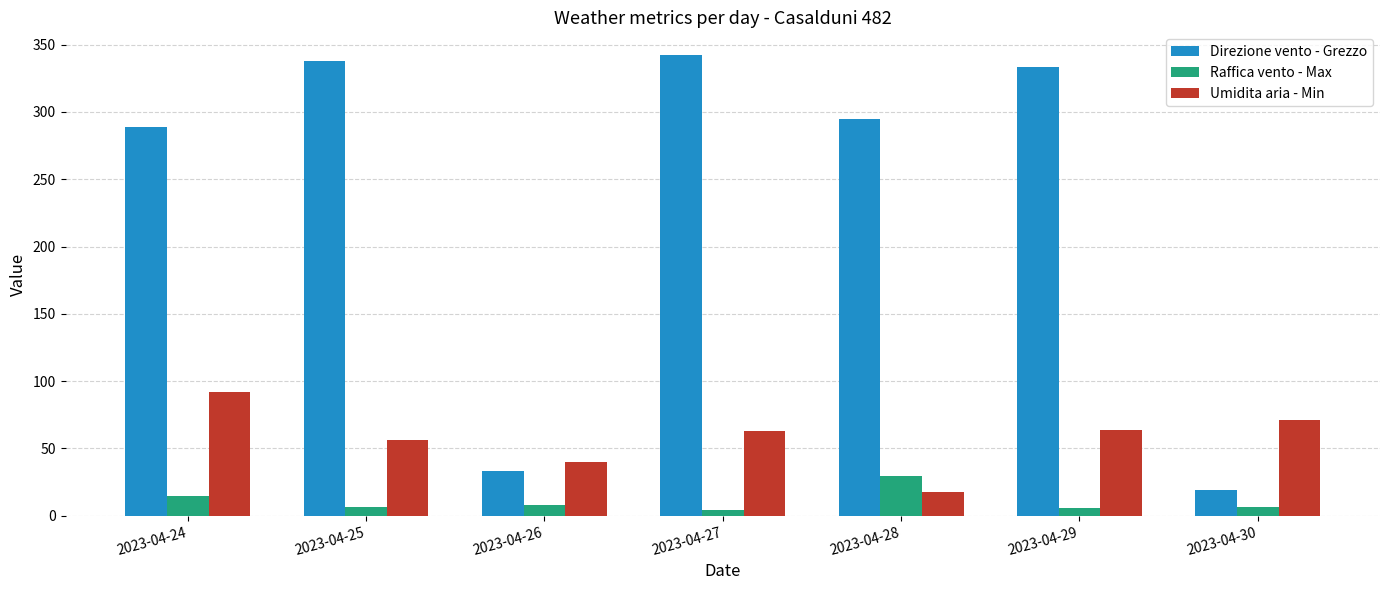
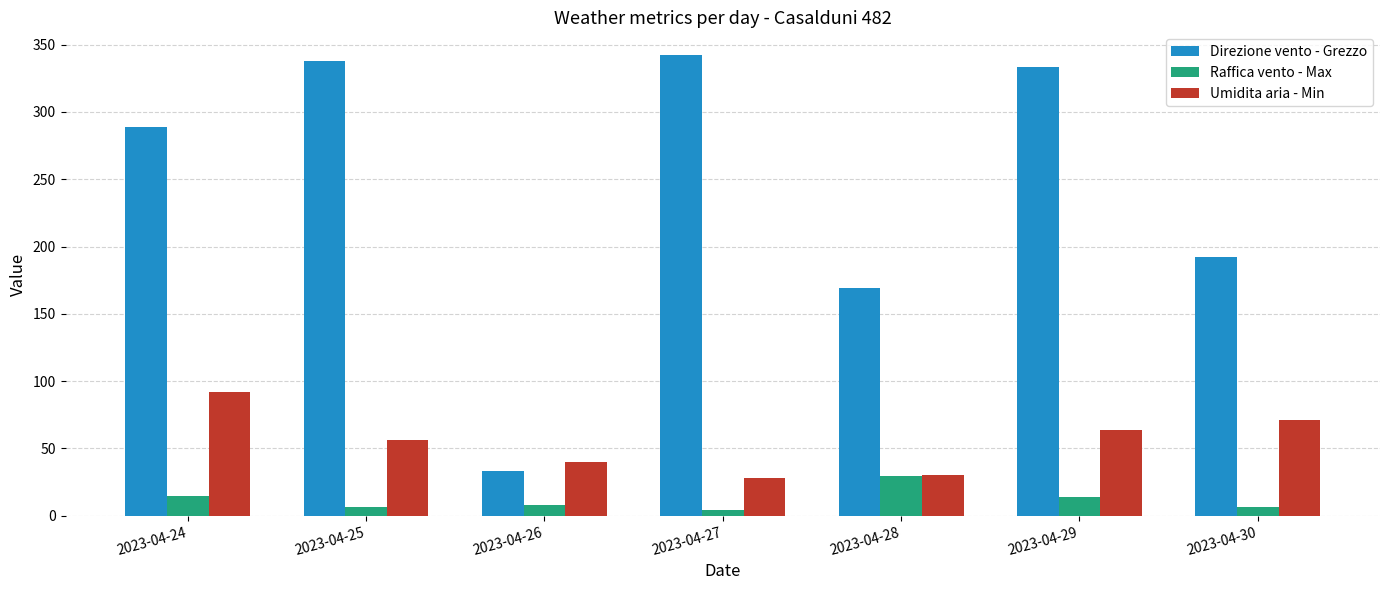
Umidita aria - Min, 2023-04-27: 63 -> 28
Direzione vento - Grezzo, 2023-04-28: 295 -> 169
Umidita aria - Min, 2023-04-28: 18 -> 30
Raffica vento - Max, 2023-04-29: 6 -> 14
Direzione vento - Grezzo, 2023-04-30: 19 -> 192
